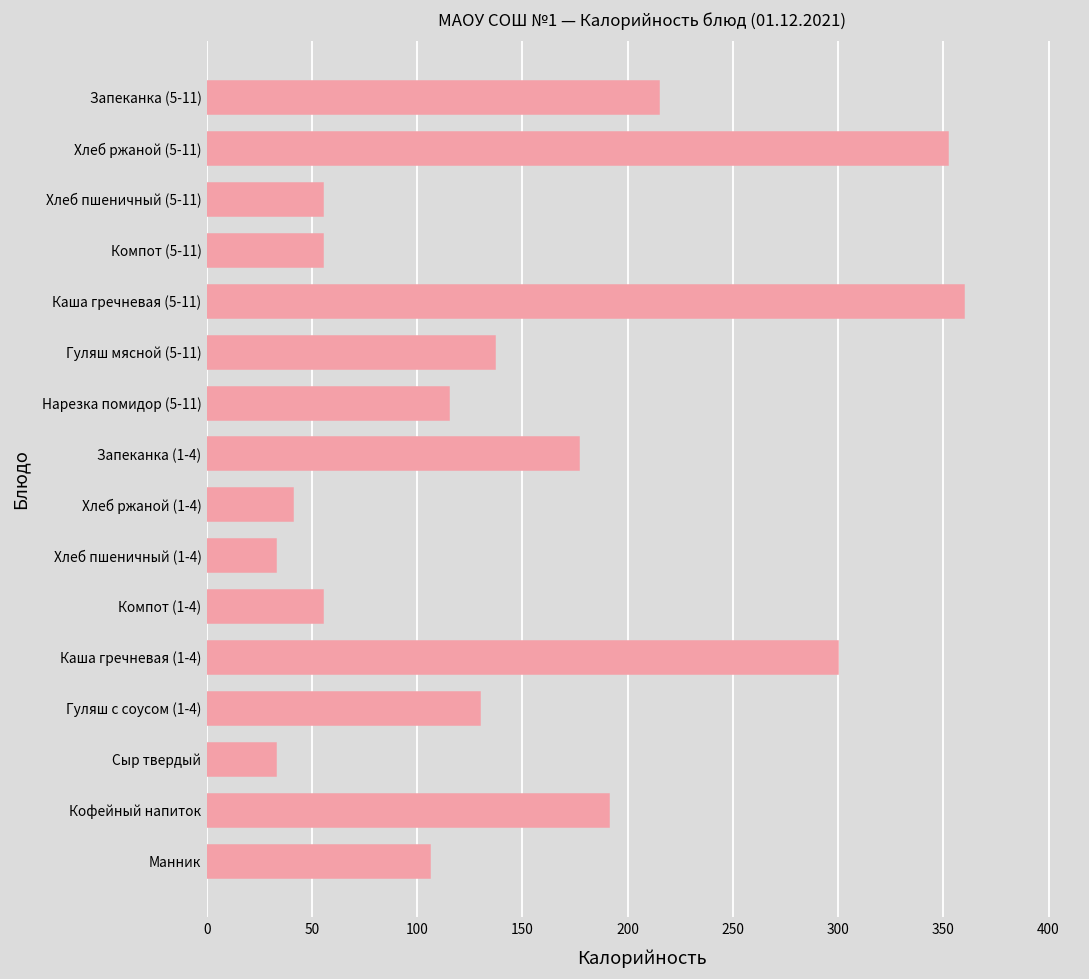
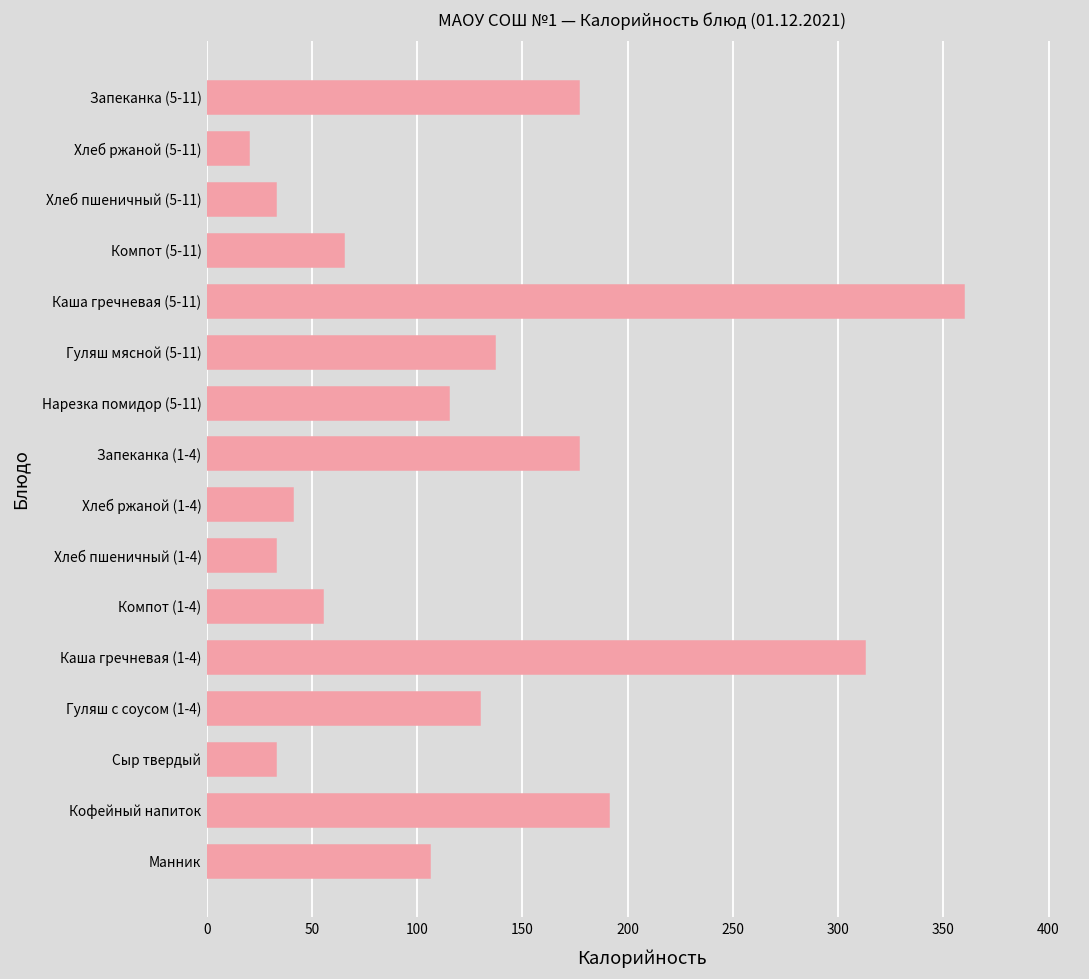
Запеканка (5-11): 215 -> 177
Хлеб ржаной (5-11): 352 -> 20
Хлеб пшеничный (5-11): 55 -> 33
Компот (5-11): 55 -> 65
Каша гречневая (1-4): 300 -> 313
